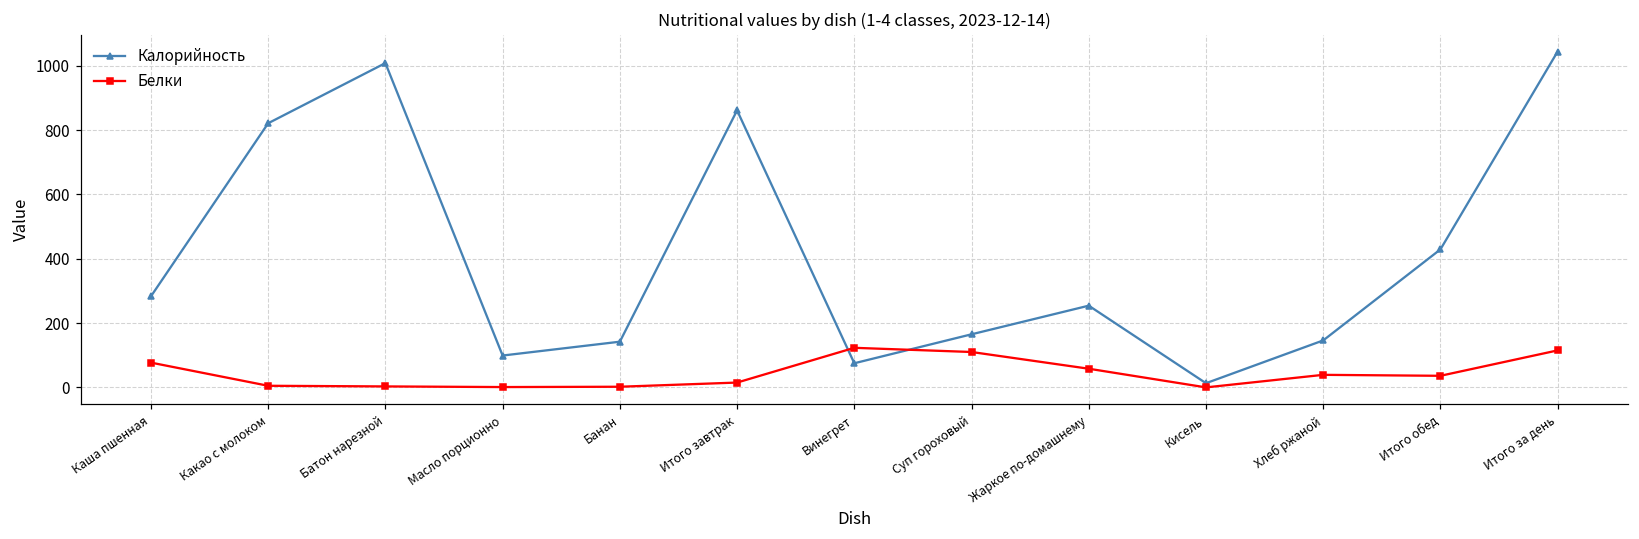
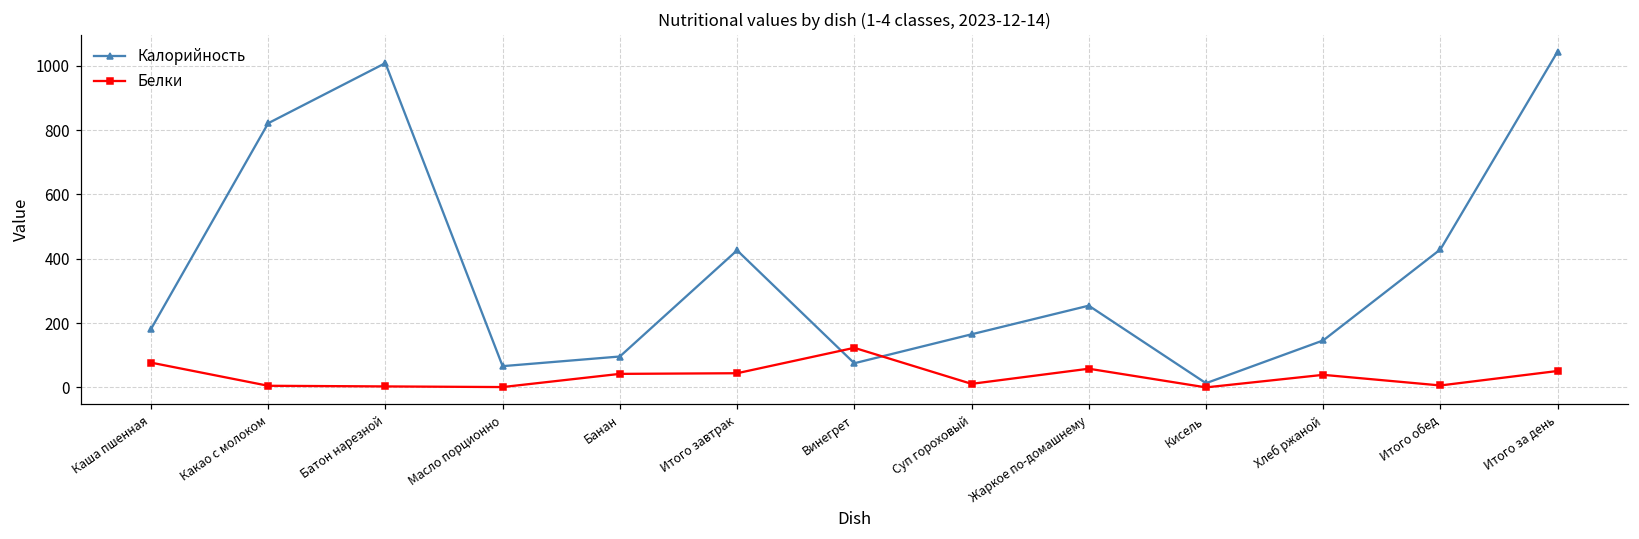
Калорийность, Каша пшенная: 280 -> 180
Калорийность, Масло порционно: 100 -> 70
Калорийность, Банан: 140 -> 100
Белки, Банан: 0 -> 40
Калорийность, Итого завтрак: 860 -> 430
Белки, Итого завтрак: 20 -> 40
Белки, Суп гороховый: 110 -> 10
Белки, Итого обед: 40 -> 10
Белки, Итого за день: 120 -> 50
